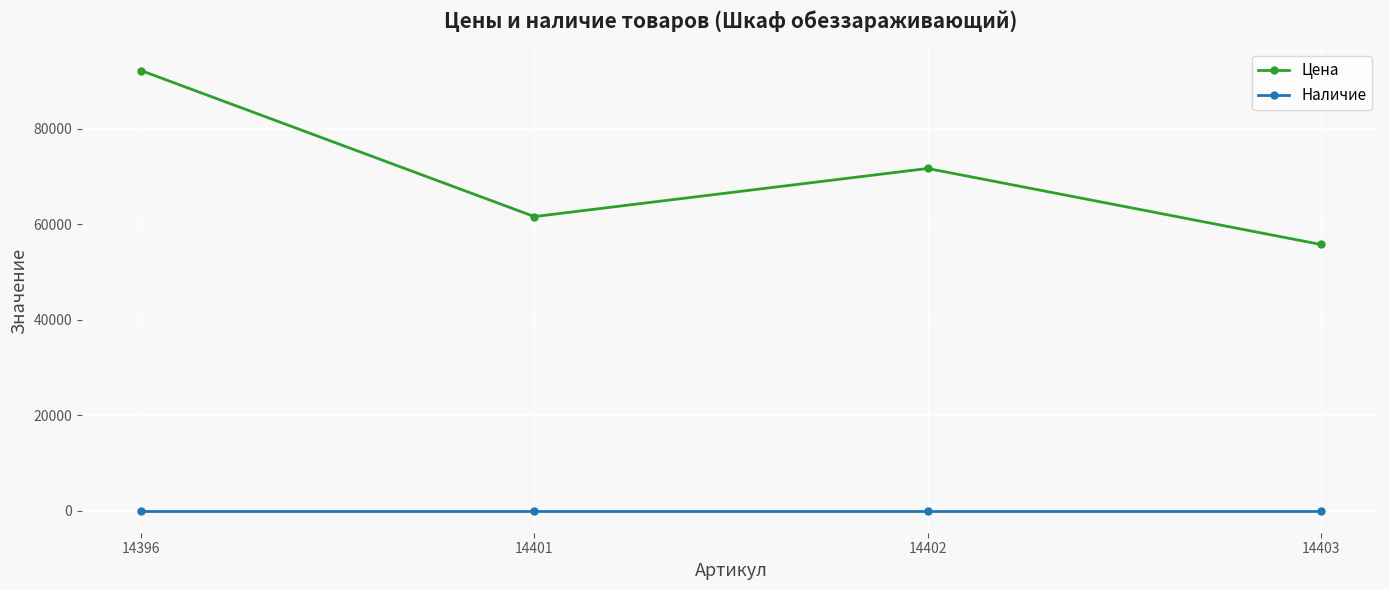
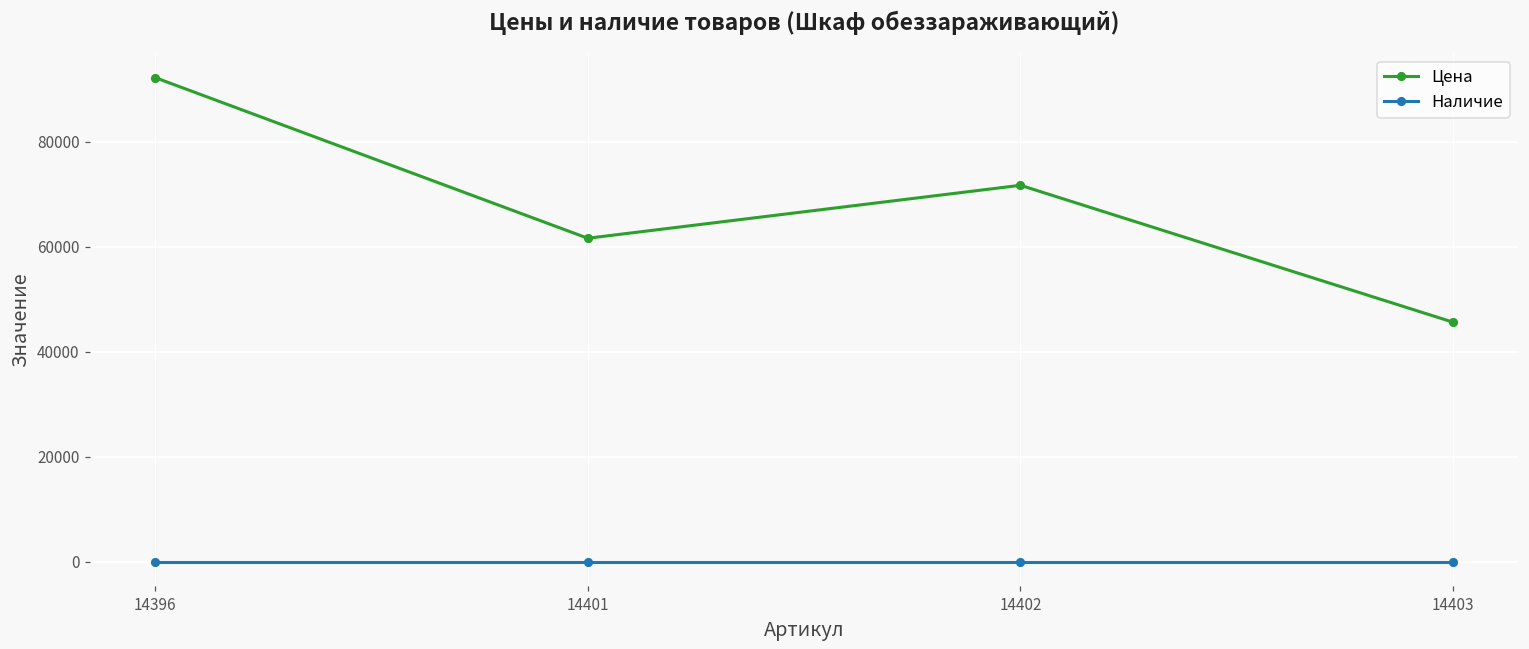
Цена, 14403: 56000 -> 46000
